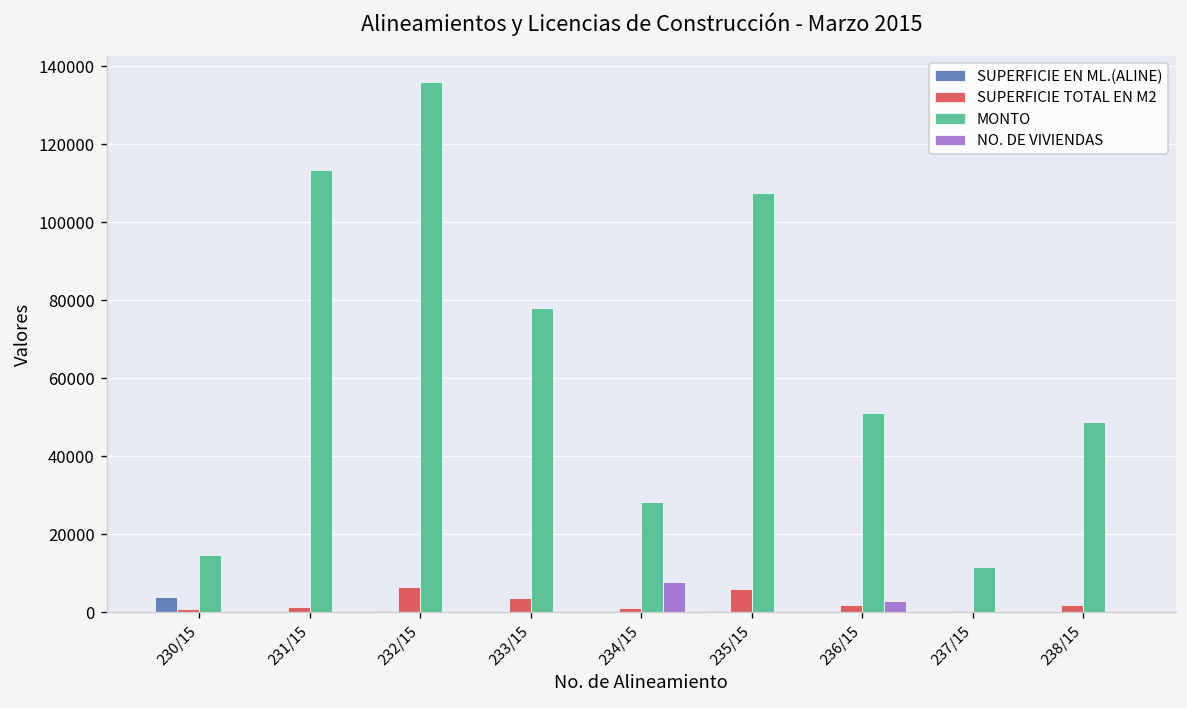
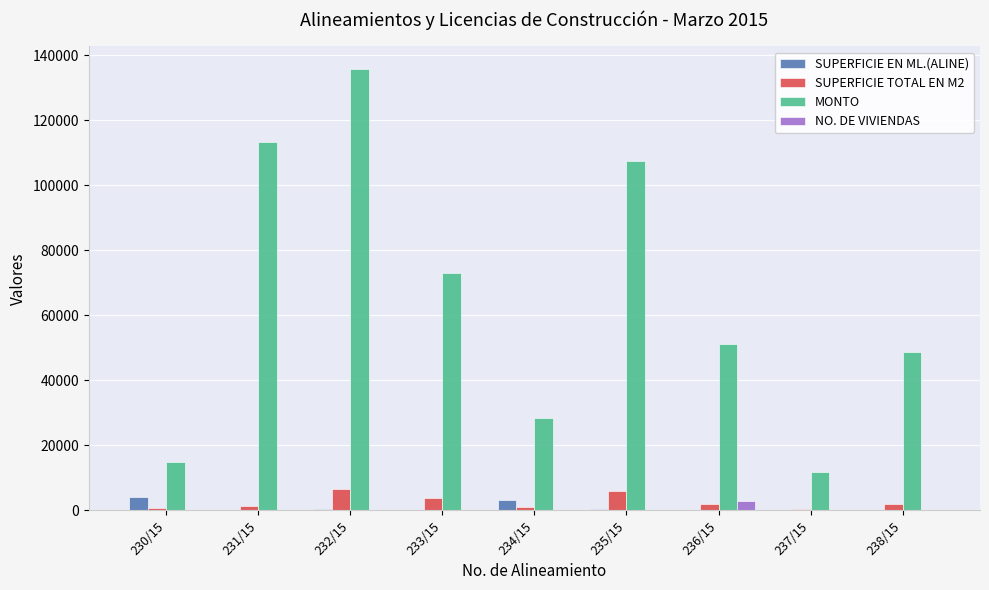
MONTO, 233/15: 78000 -> 73000
SUPERFICIE EN ML.(ALINE), 234/15: 0 -> 3000
NO. DE VIVIENDAS, 234/15: 8000 -> 0
